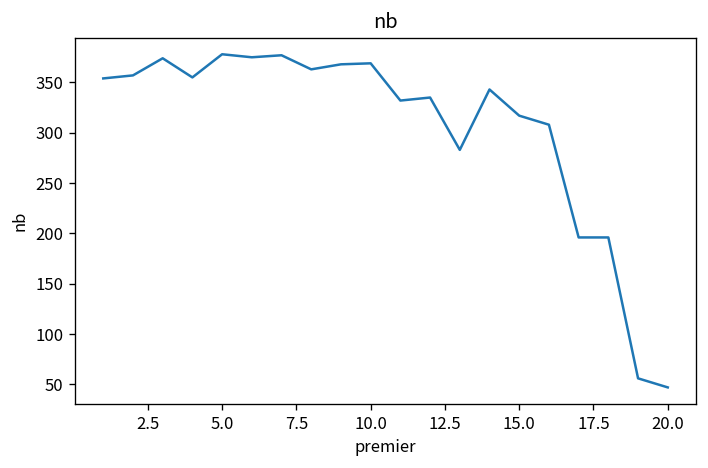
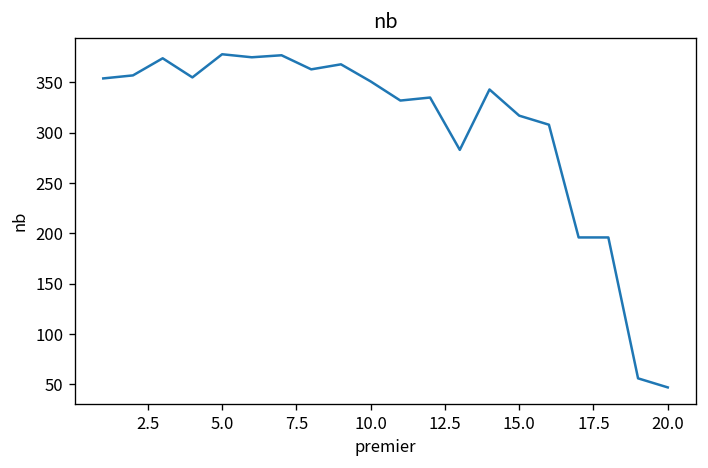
10.0: 370 -> 350
